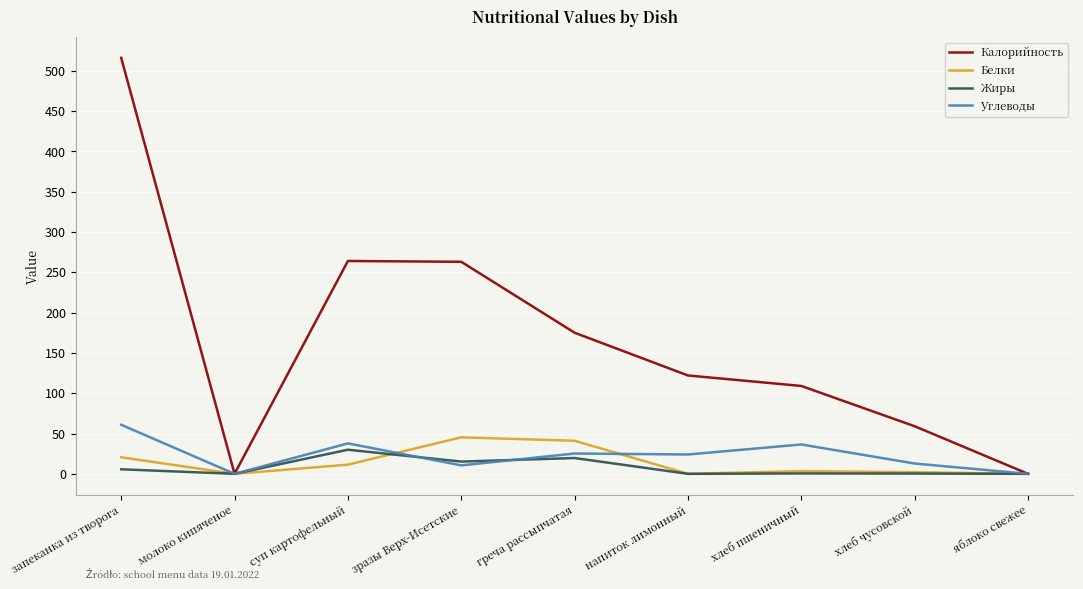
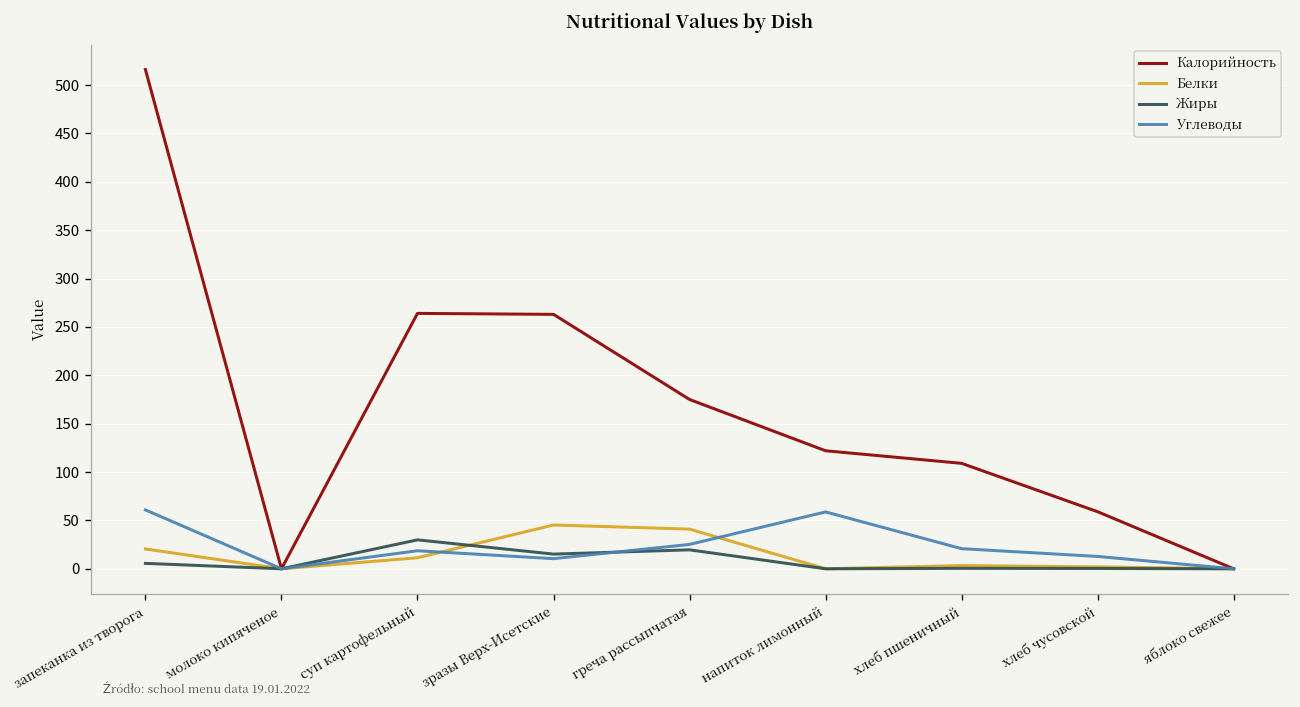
Углеводы, суп картофельный: 40 -> 20
Углеводы, напиток лимонный: 20 -> 60
Углеводы, хлеб пшеничный: 40 -> 20
